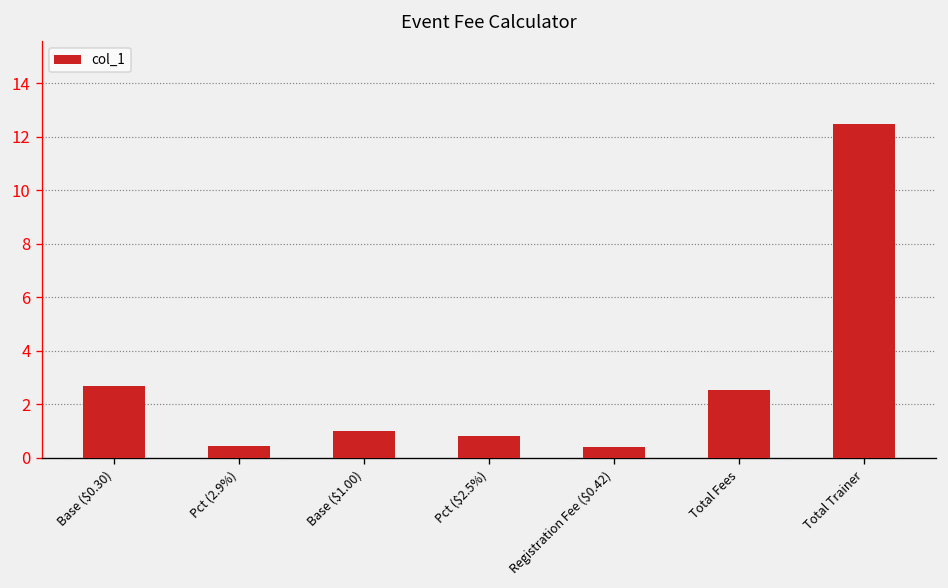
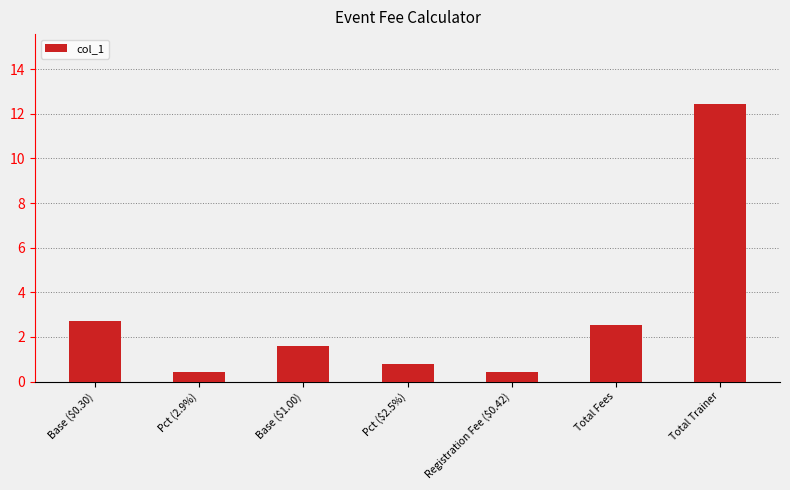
Base ($1.00): 1.0 -> 1.6
